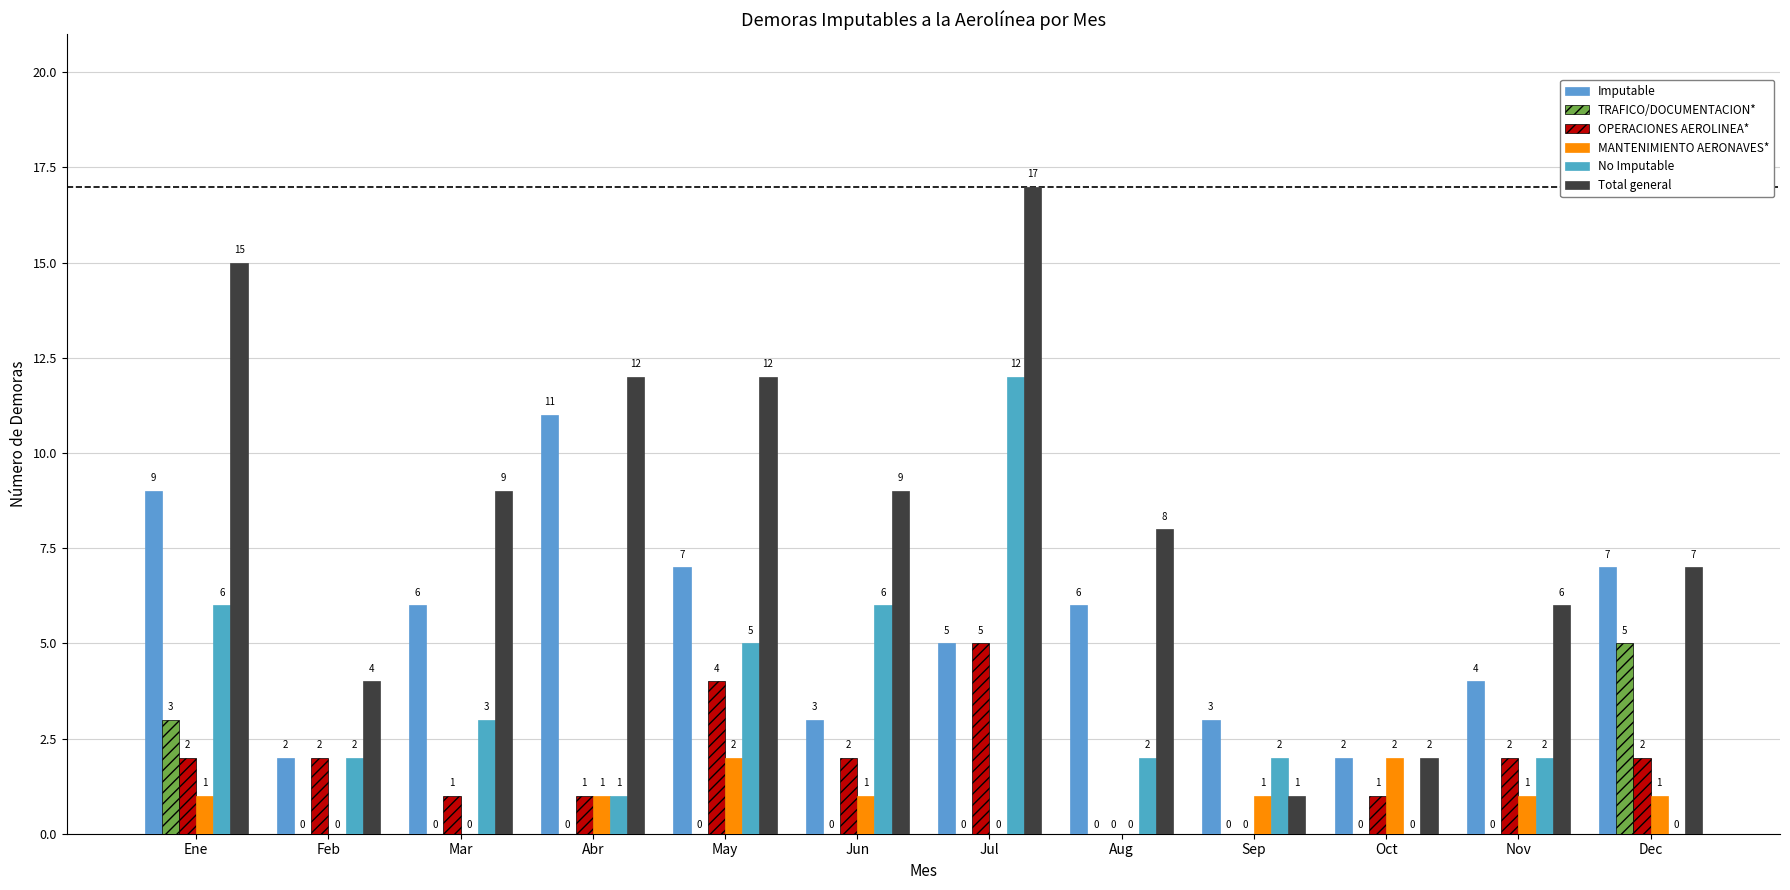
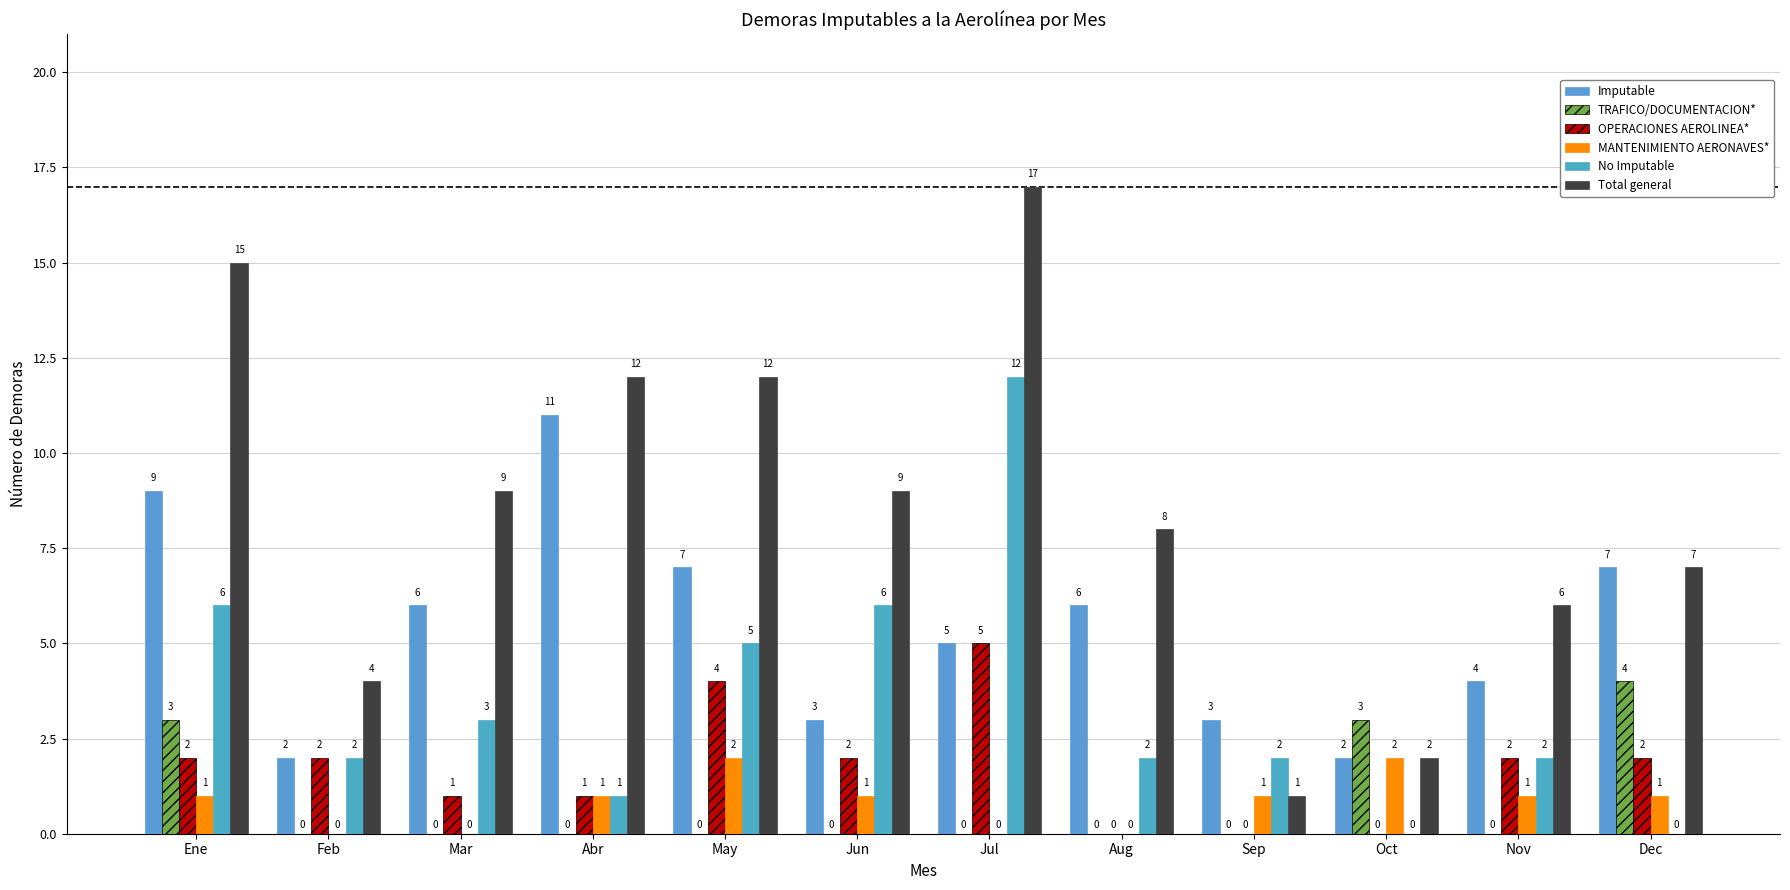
TRAFICO/DOCUMENTACION*, Oct: 0 -> 3
OPERACIONES AEROLINEA*, Oct: 1 -> 0
TRAFICO/DOCUMENTACION*, Dec: 5 -> 4
